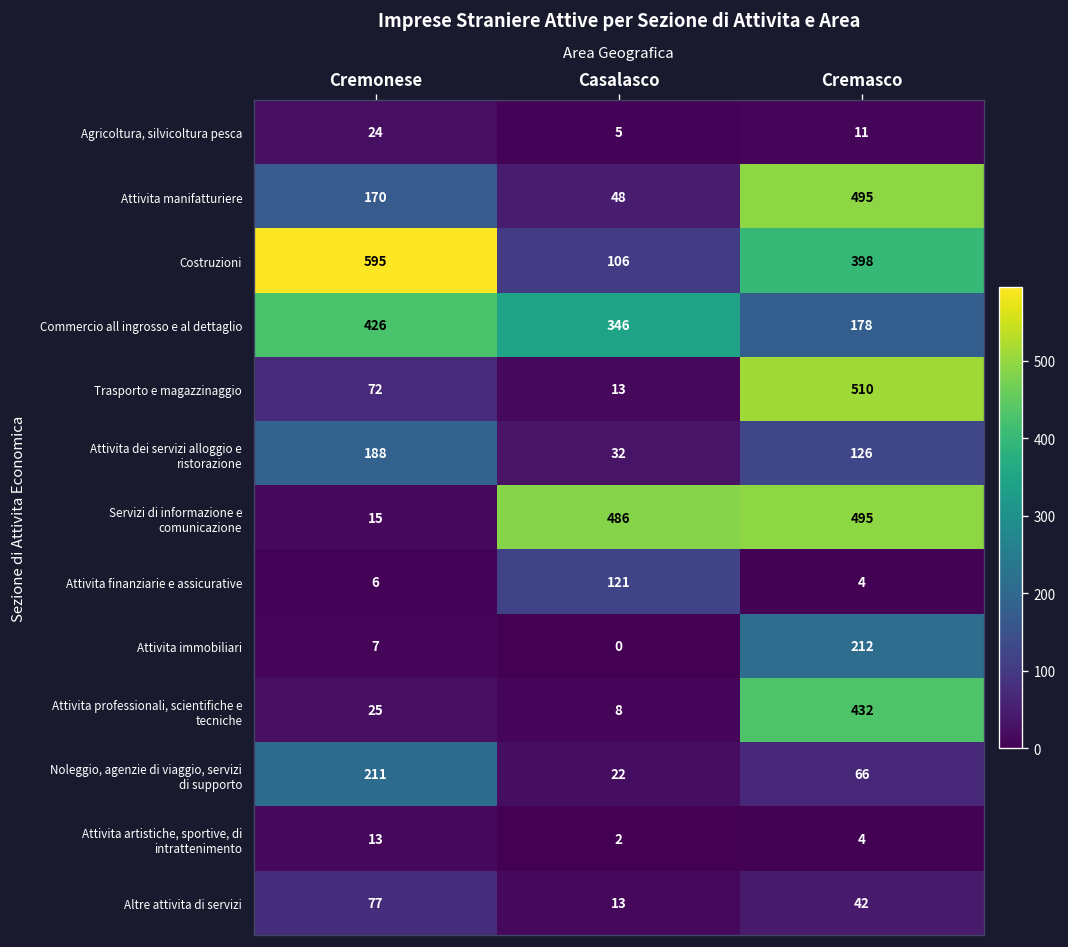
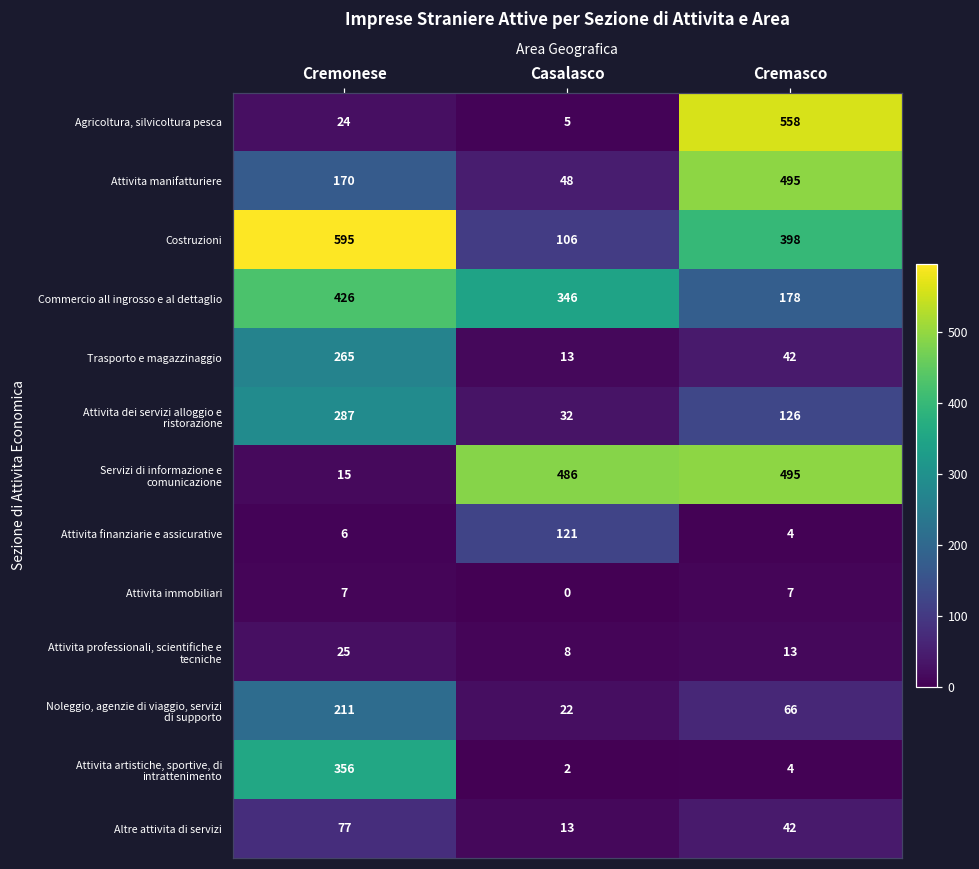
Agricoltura, silvicoltura pesca, Cremasco: 11 -> 558
Trasporto e magazzinaggio, Cremonese: 72 -> 265
Trasporto e magazzinaggio, Cremasco: 510 -> 42
Attivita dei servizi alloggio e ristorazione, Cremonese: 188 -> 287
Attivita immobiliari, Cremasco: 212 -> 7
Attivita professionali, scientifiche e tecniche, Cremasco: 432 -> 13
Attivita artistiche, sportive, di intrattenimento, Cremonese: 13 -> 356
